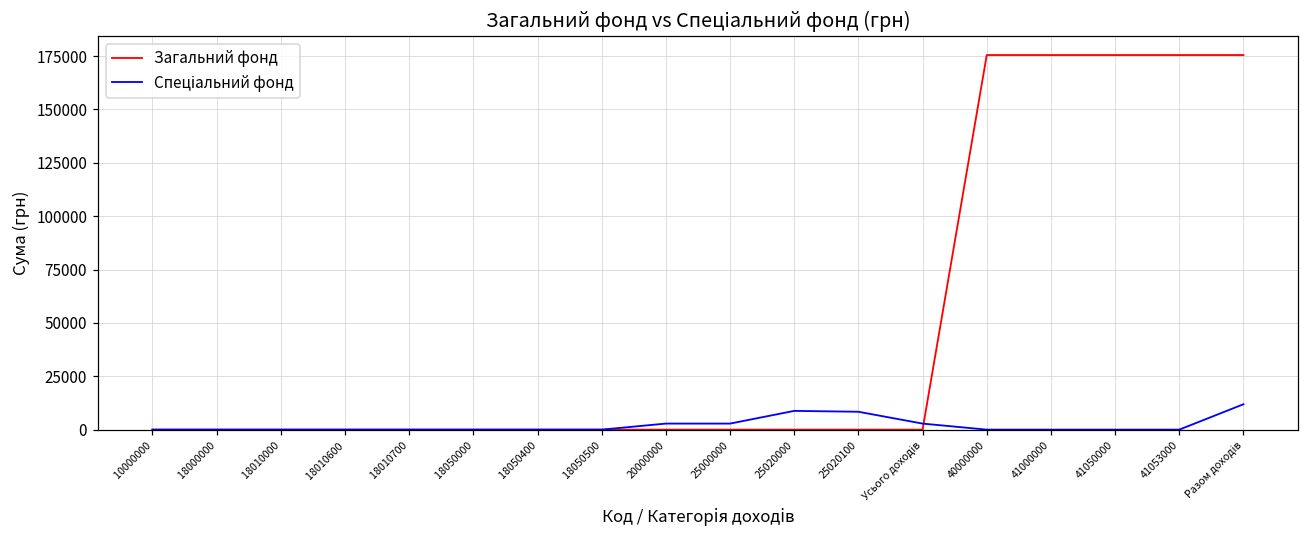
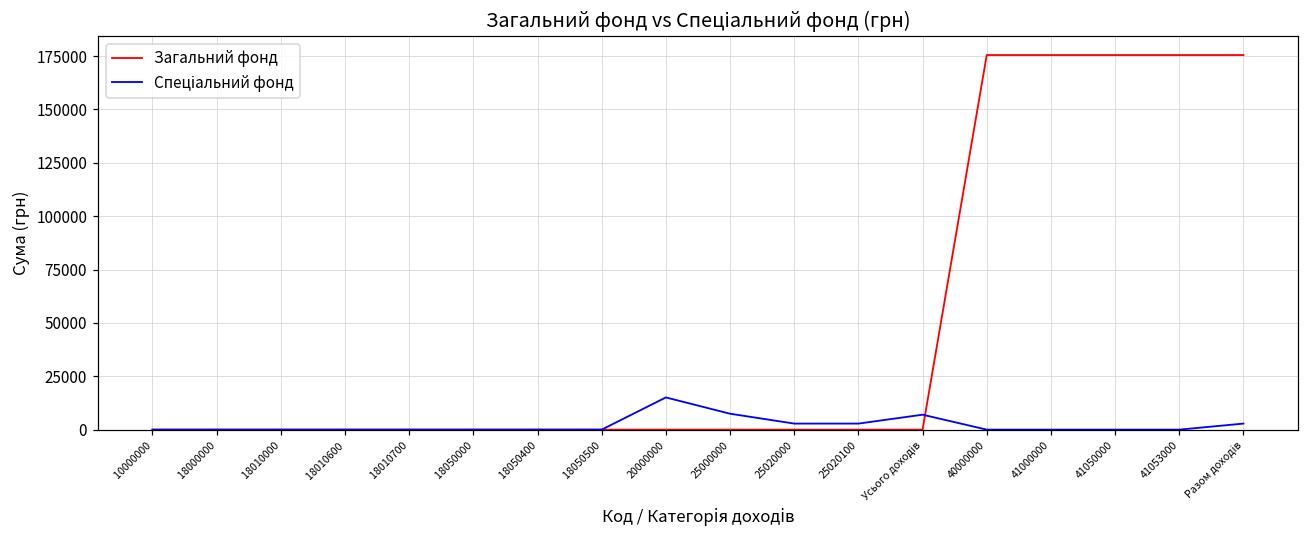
Спеціальний фонд, 20000000: 3000 -> 15000
Спеціальний фонд, 25000000: 3000 -> 7000
Спеціальний фонд, 25020000: 9000 -> 3000
Спеціальний фонд, 25020100: 8000 -> 3000
Спеціальний фонд, Усього доходів: 3000 -> 7000
Спеціальний фонд, Разом доходів: 12000 -> 3000
